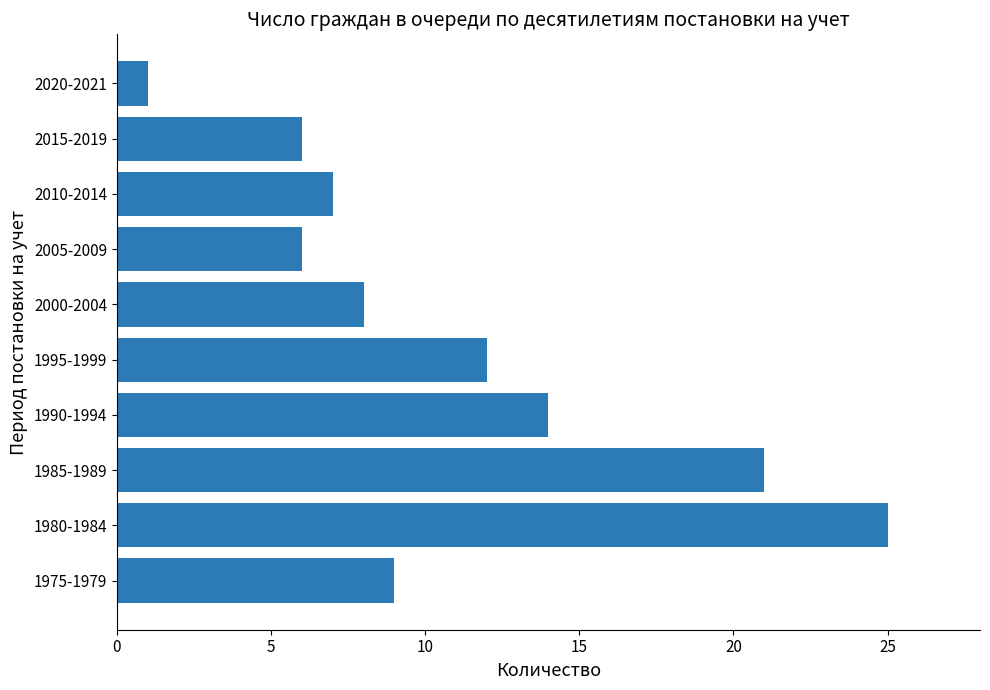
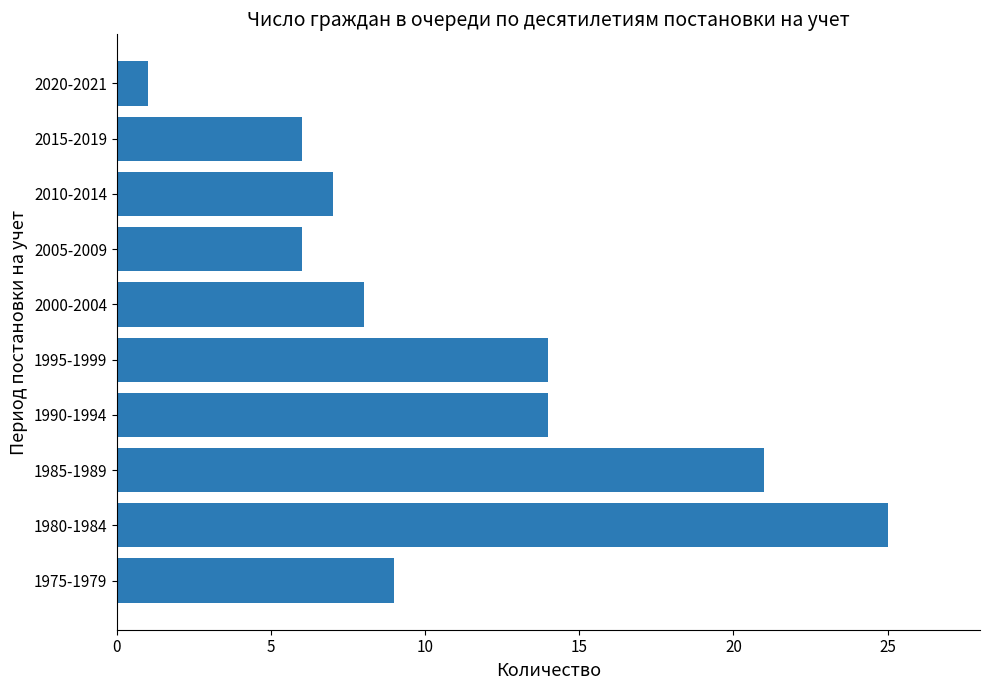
1995-1999: 12 -> 14
